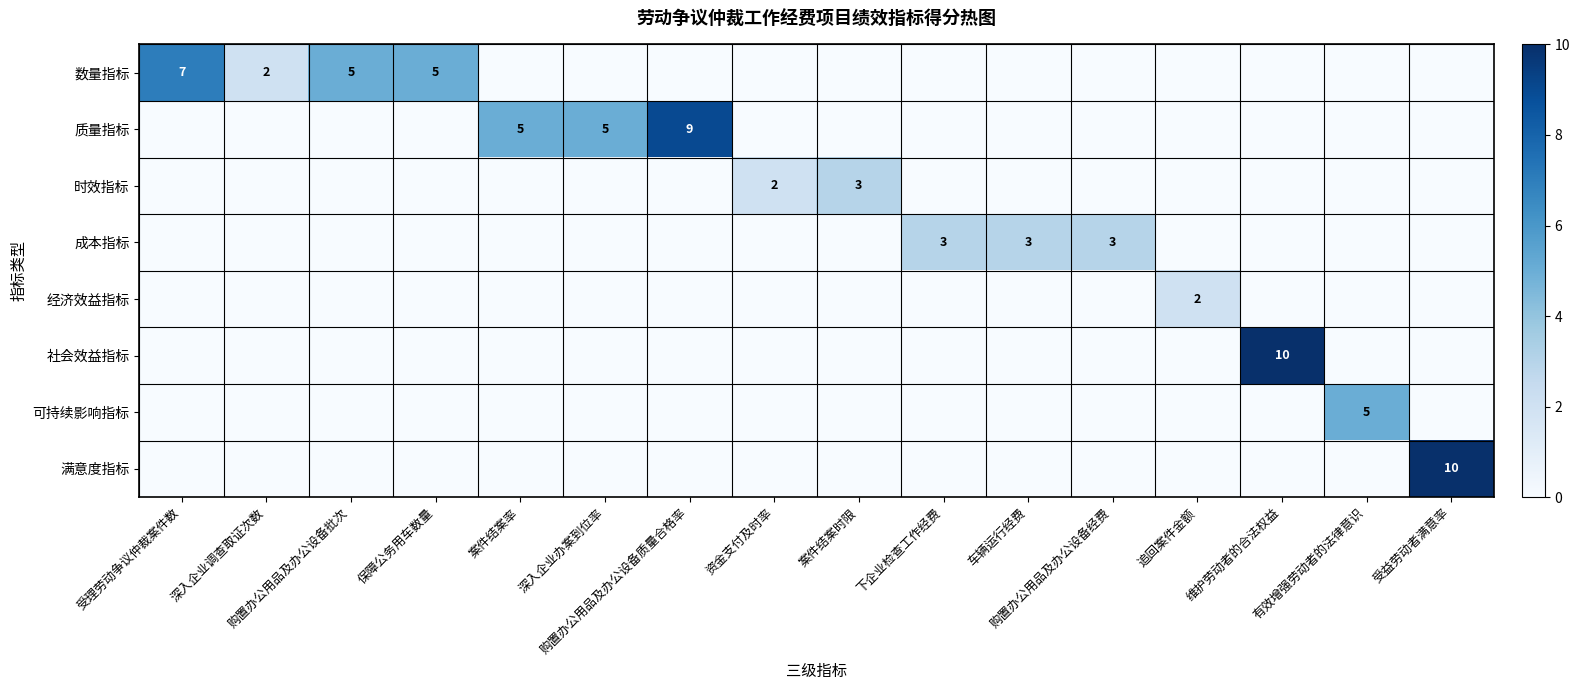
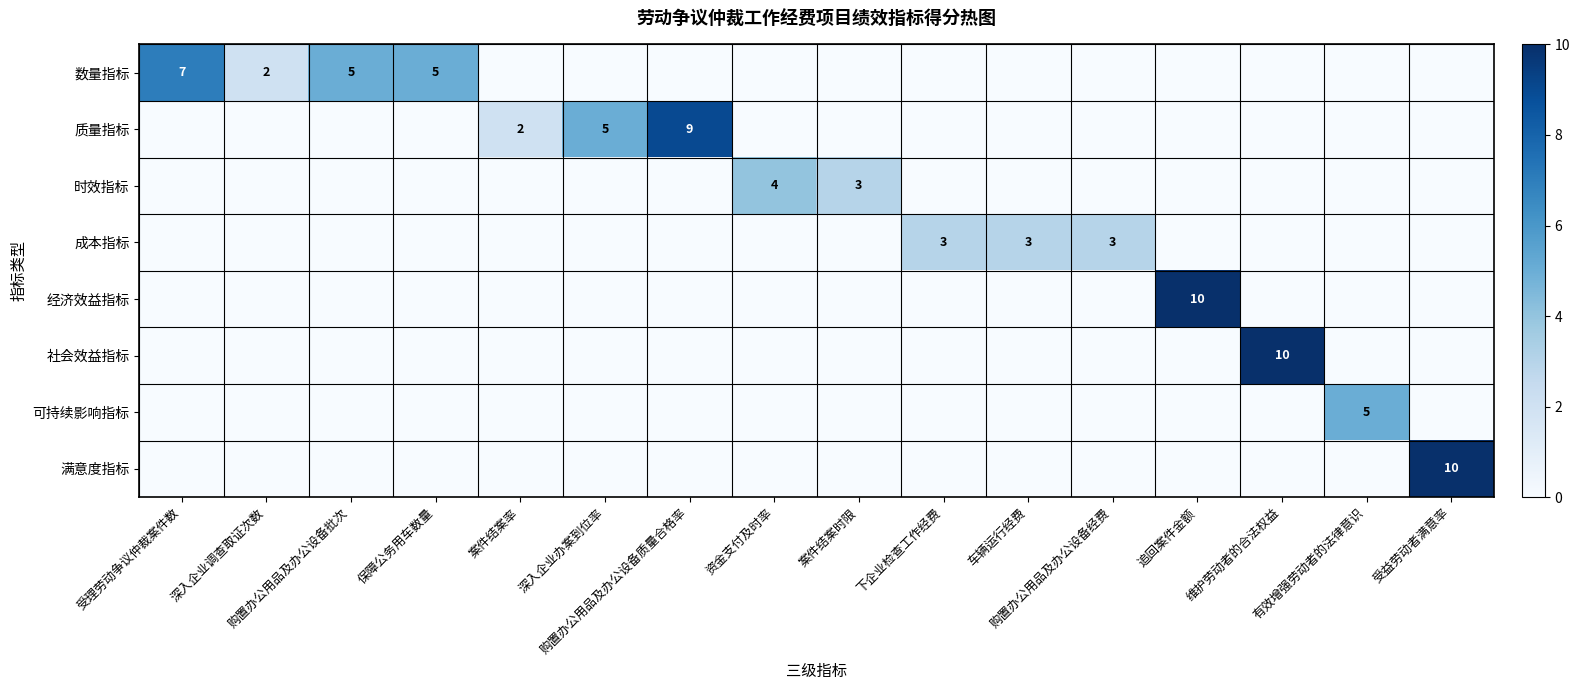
质量指标, 案件结案率: 5 -> 2
时效指标, 资金支付及时率: 2 -> 4
经济效益指标, 追回案件金额: 2 -> 10
